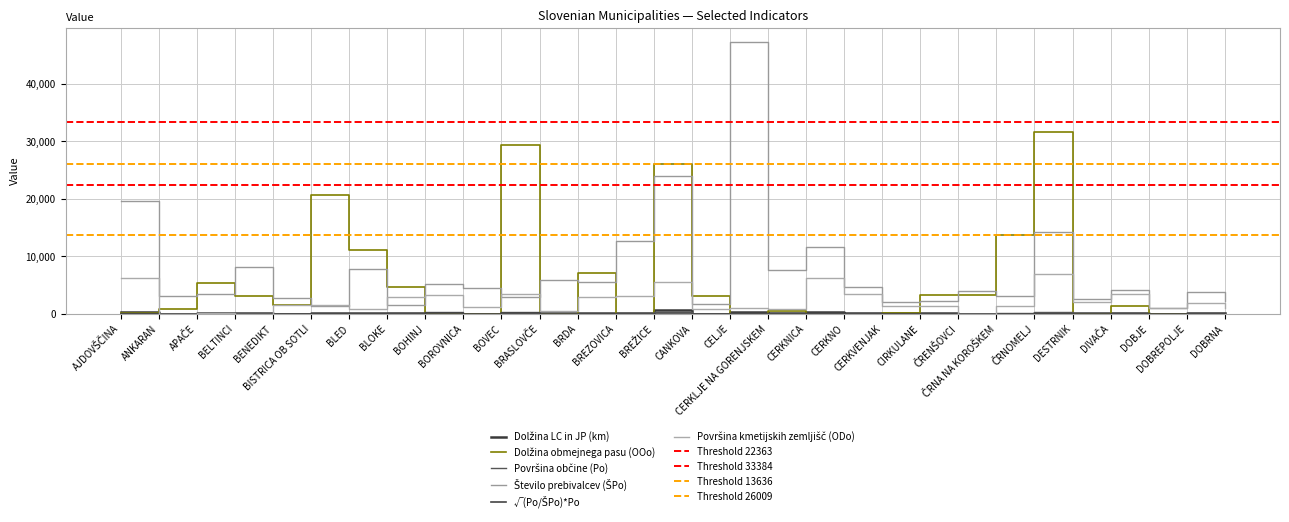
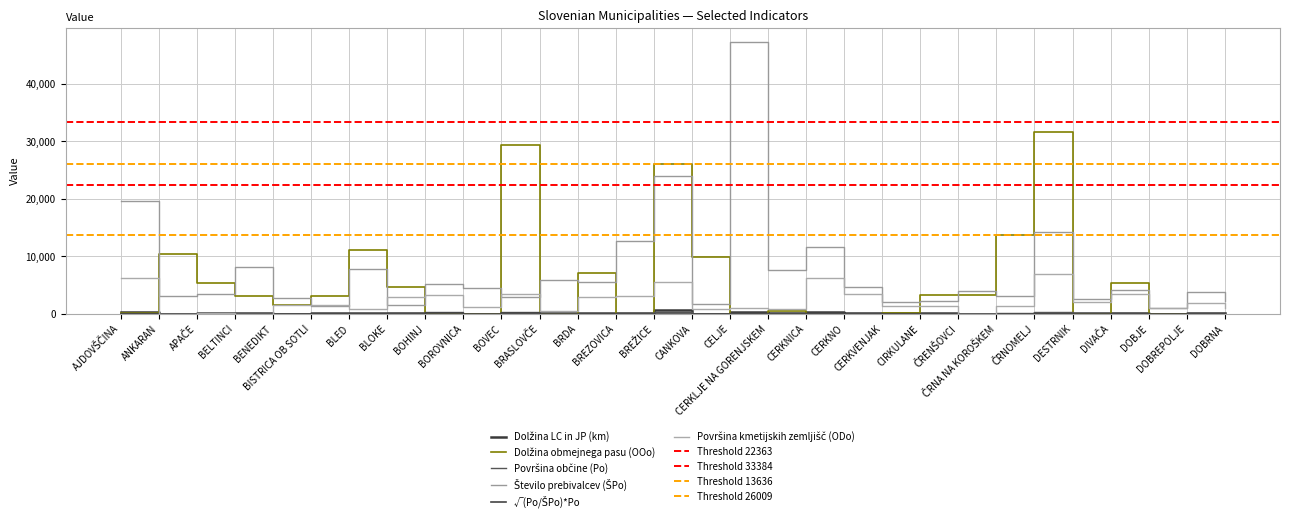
Dolžina obmejnega pasu (OOo), ANKARAN: 1,000 -> 10,000
Dolžina obmejnega pasu (OOo), BISTRICA OB SOTLI: 21,000 -> 3,000
Dolžina obmejnega pasu (OOo), CANKOVA: 3,000 -> 10,000
Dolžina obmejnega pasu (OOo), DIVAČA: 1,000 -> 5,000
